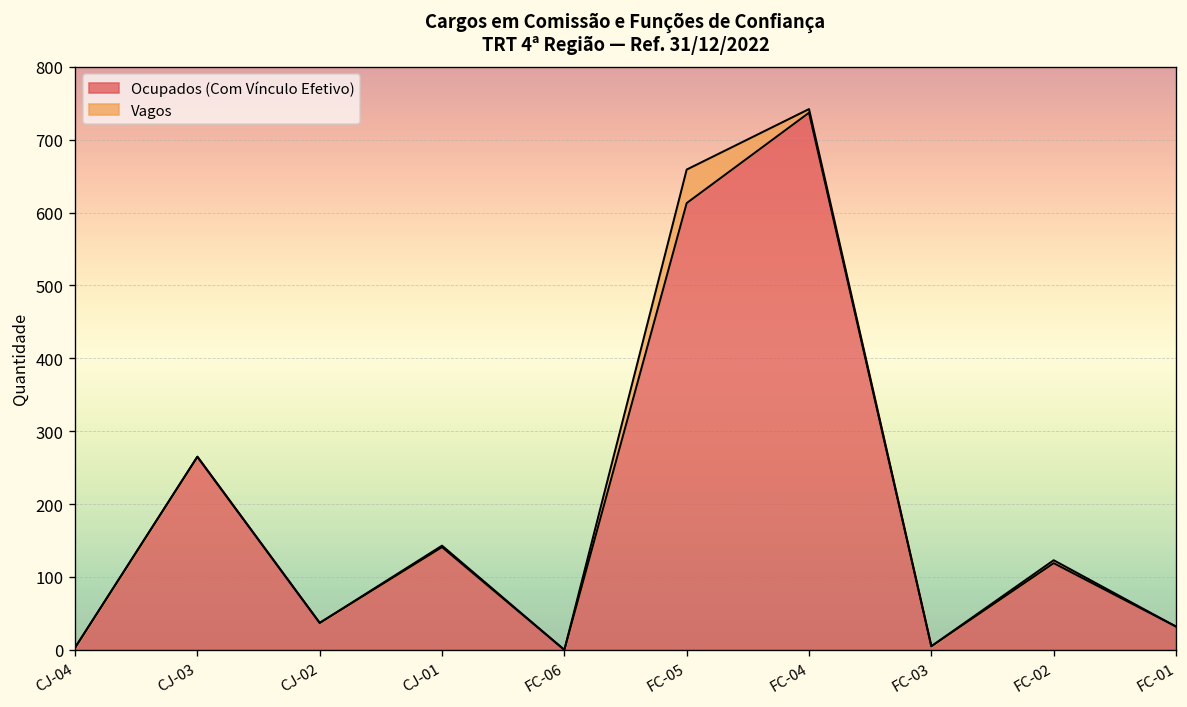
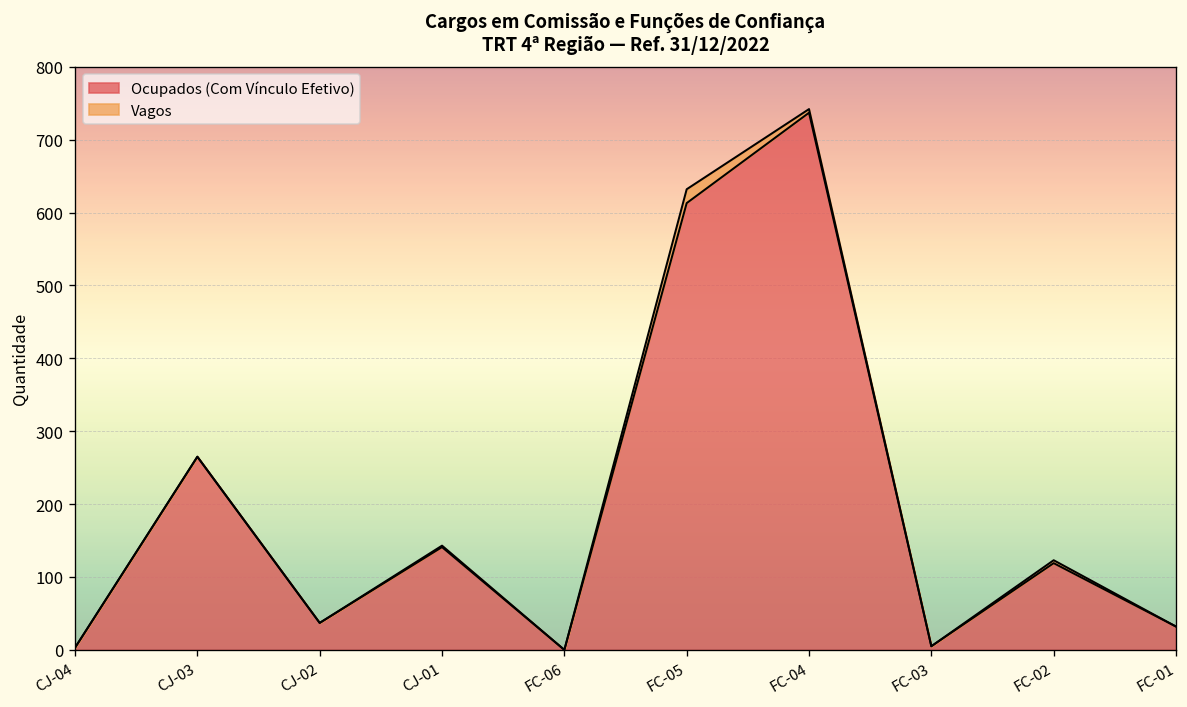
Vagos, FC-05: 50 -> 20
